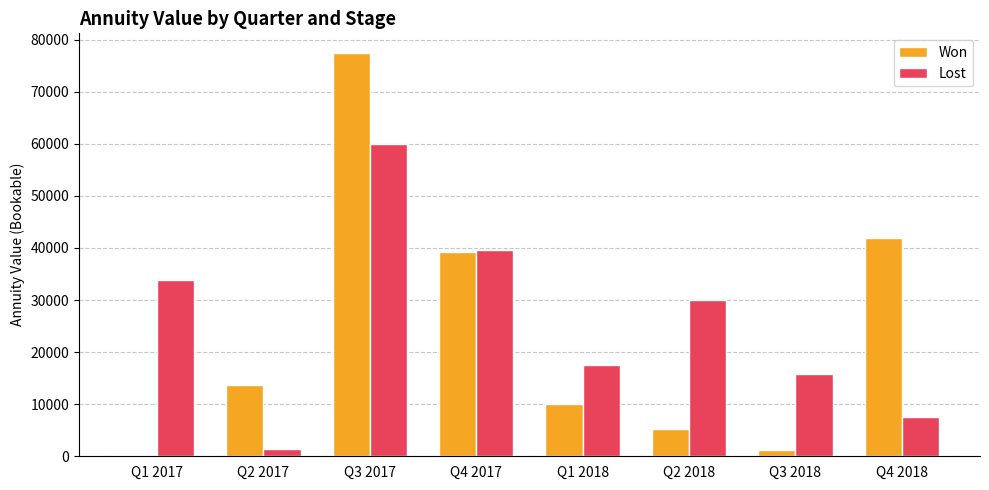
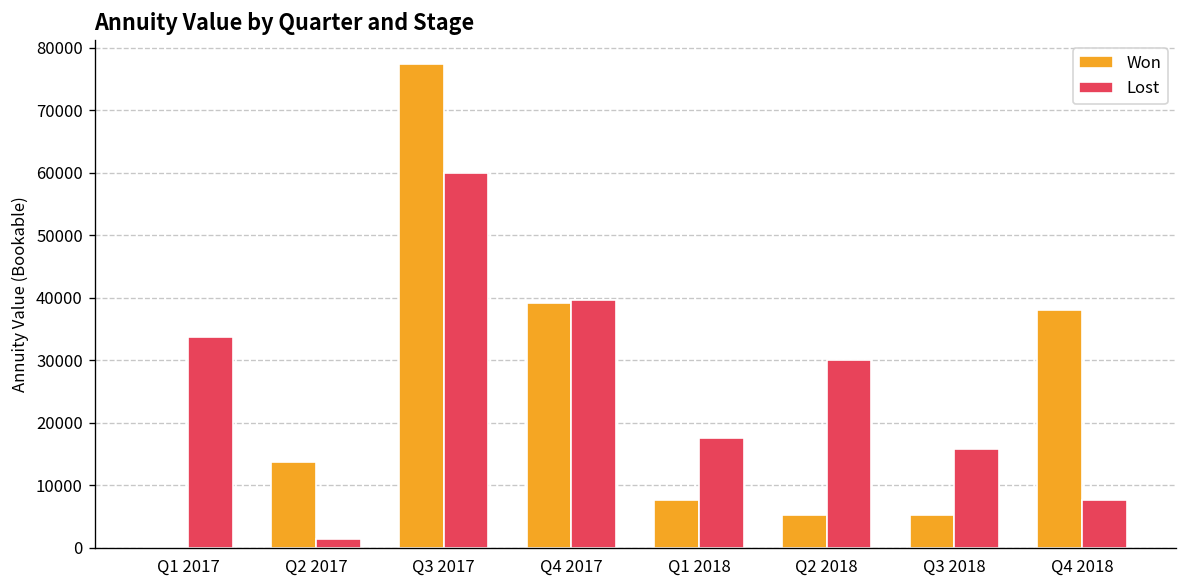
Won, Q1 2018: 10000 -> 8000
Won, Q3 2018: 1000 -> 5000
Won, Q4 2018: 42000 -> 38000
